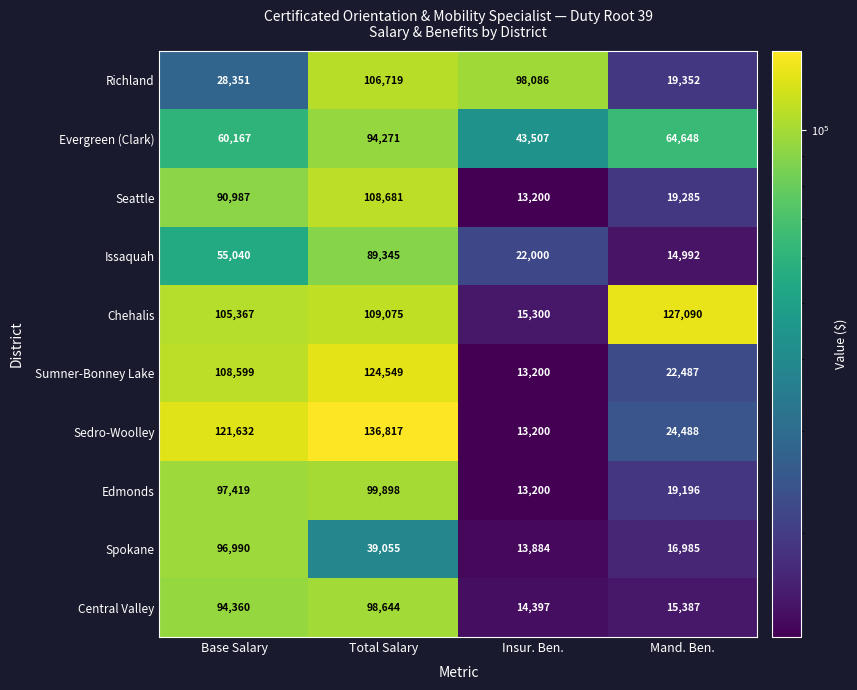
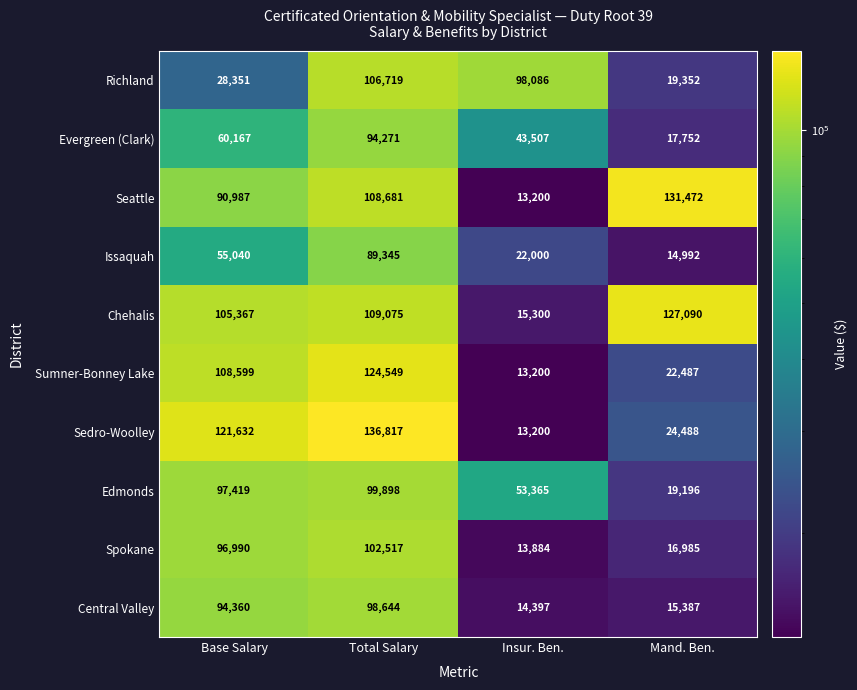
Evergreen (Clark), Mand. Ben.: 64,648 -> 17,752
Seattle, Mand. Ben.: 19,285 -> 131,472
Edmonds, Insur. Ben.: 13,200 -> 53,365
Spokane, Total Salary: 39,055 -> 102,517
